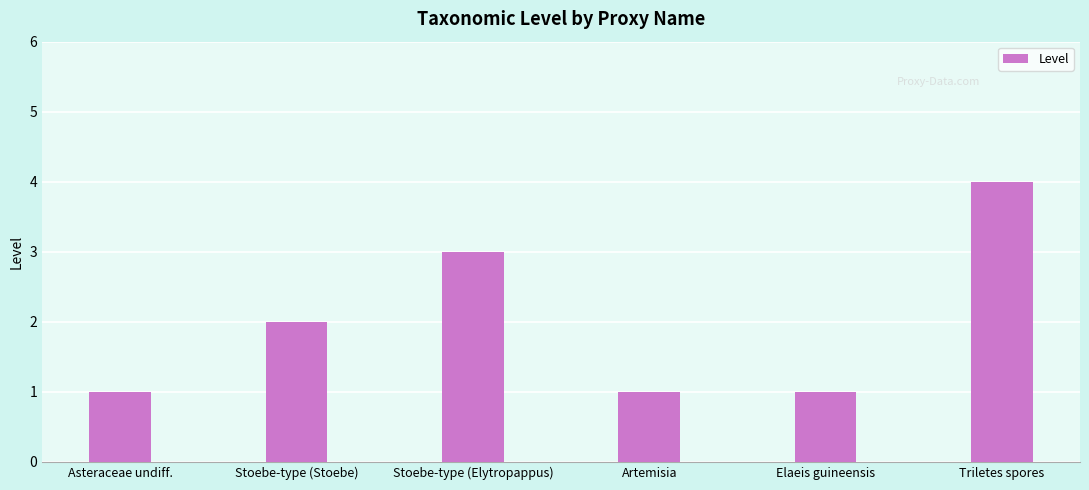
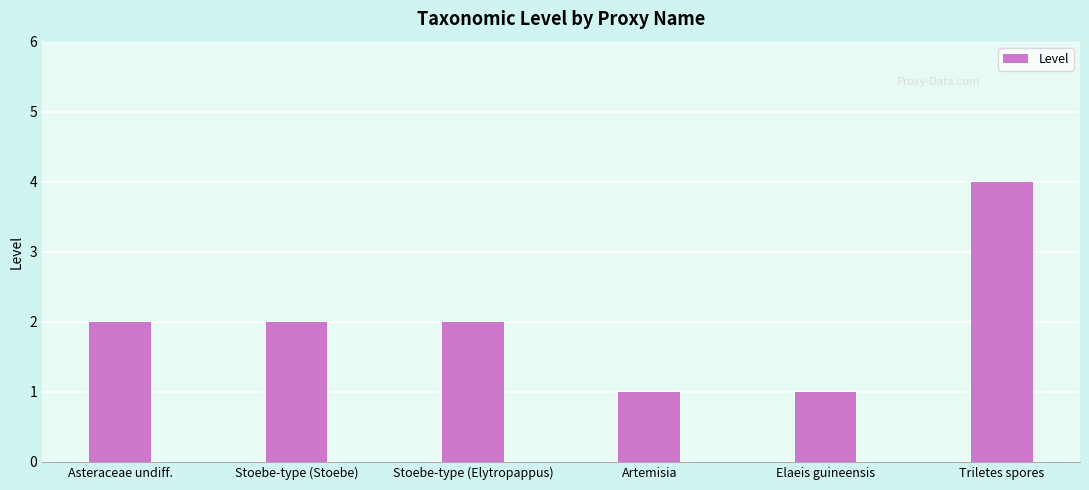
Asteraceae undiff.: 1 -> 2
Stoebe-type (Elytropappus): 3 -> 2
